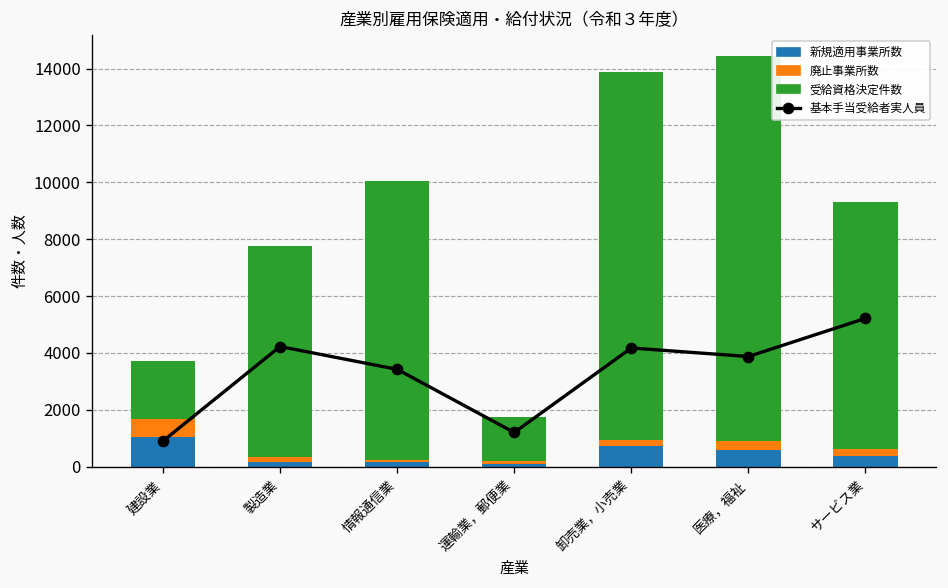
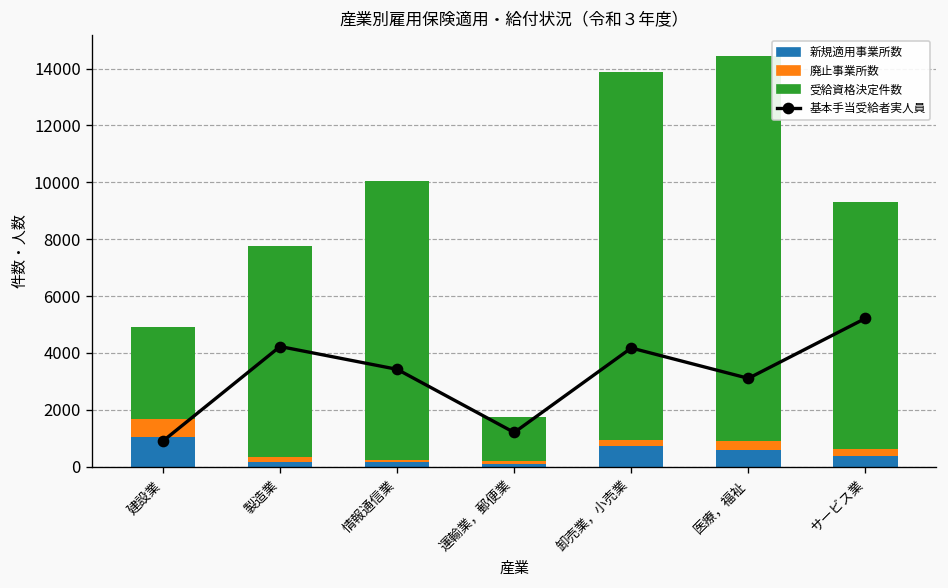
受給資格決定件数, 建設業: 2000 -> 3200
基本手当受給者実人員, 医療，福祉: 3900 -> 3100
